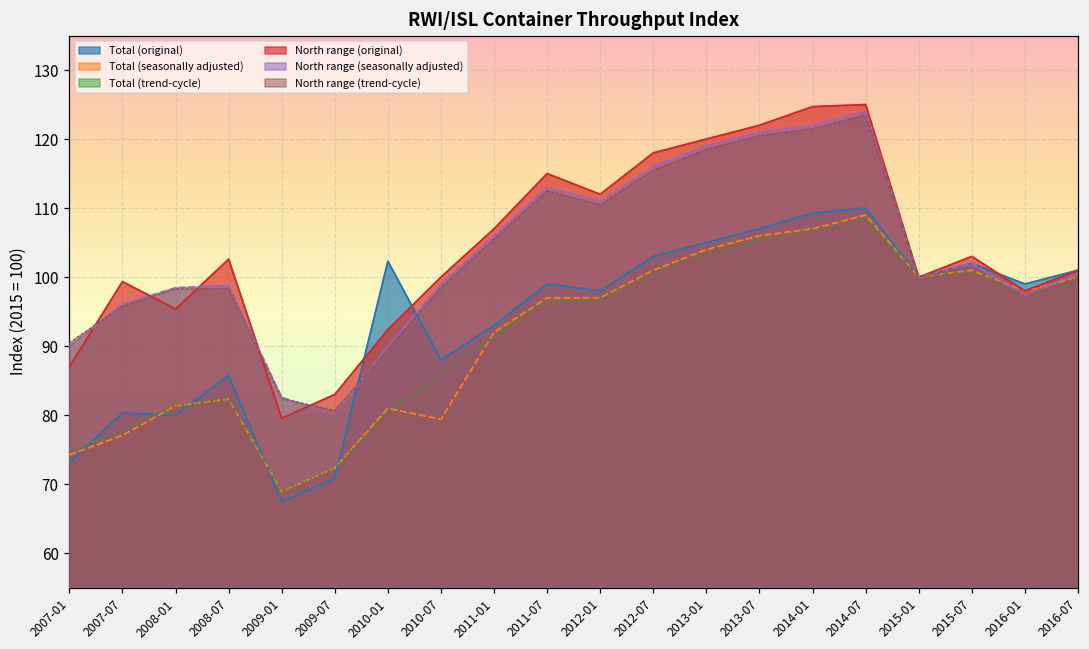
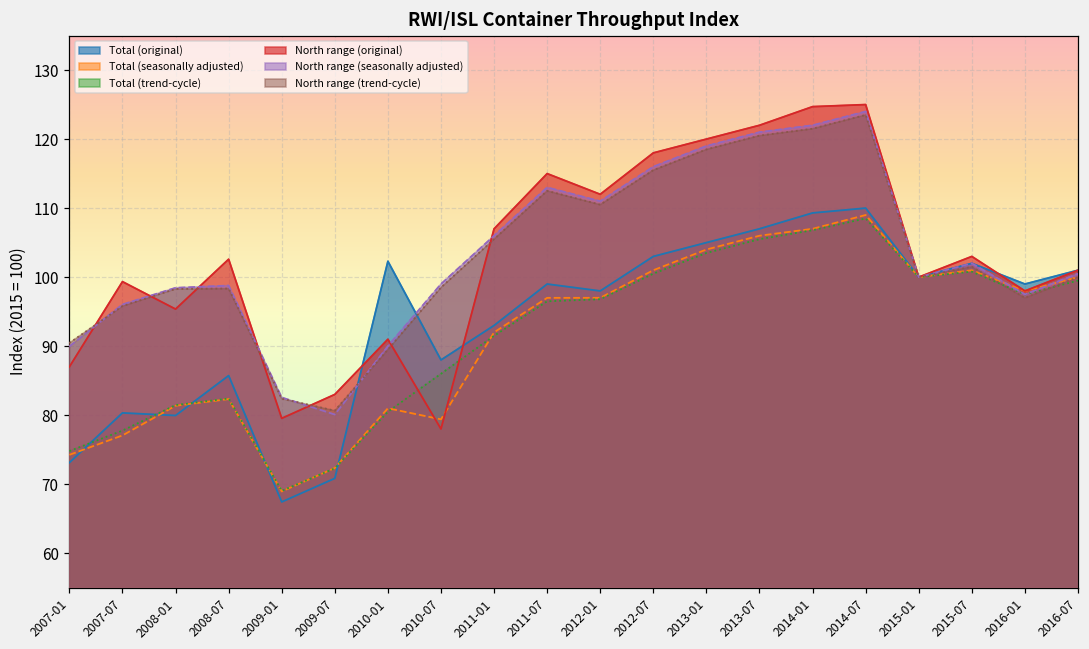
North range (original), 2010-01: 92 -> 91
North range (original), 2010-07: 100 -> 78
